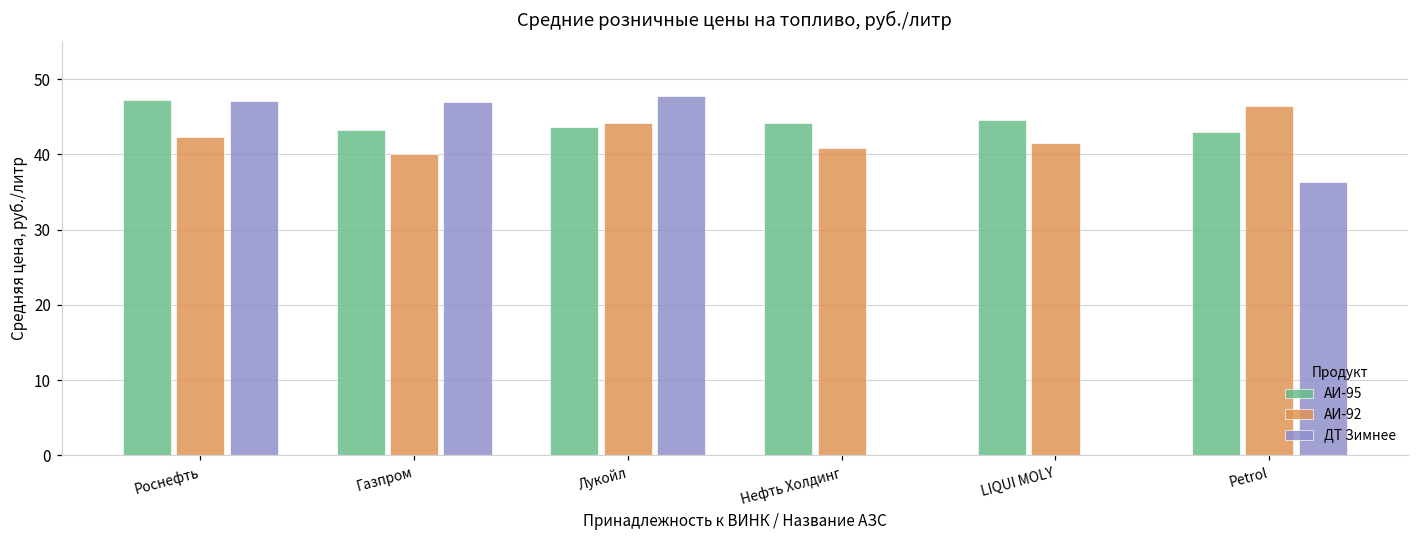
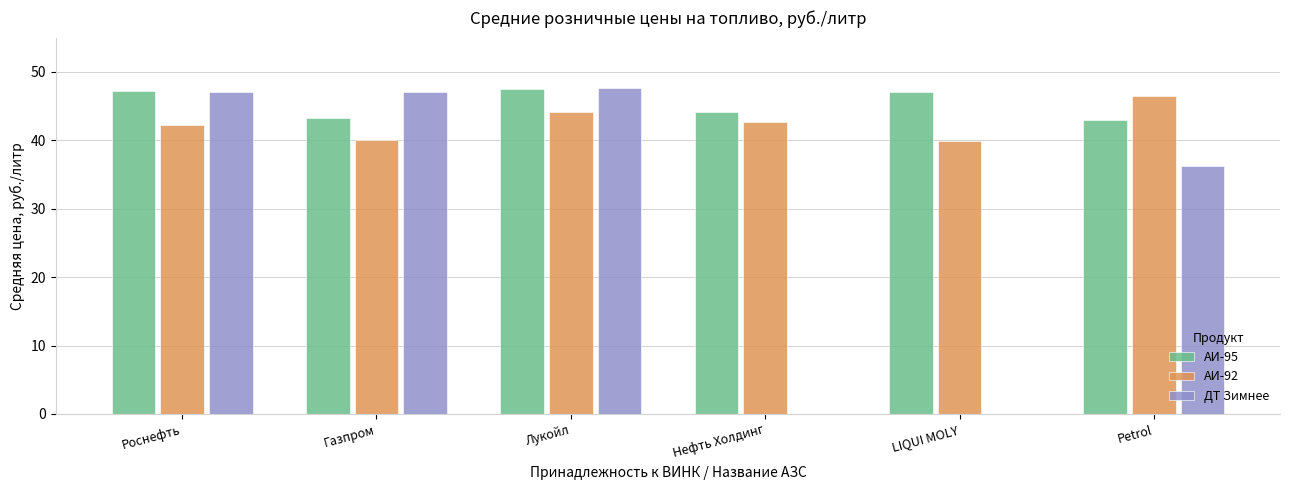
АИ-95, Лукойл: 44 -> 48
АИ-92, Нефть Холдинг: 41 -> 43
АИ-95, LIQUI MOLY: 45 -> 47
АИ-92, LIQUI MOLY: 42 -> 40
